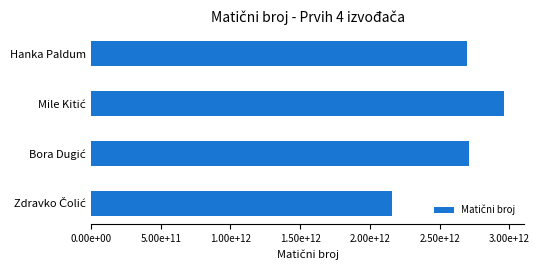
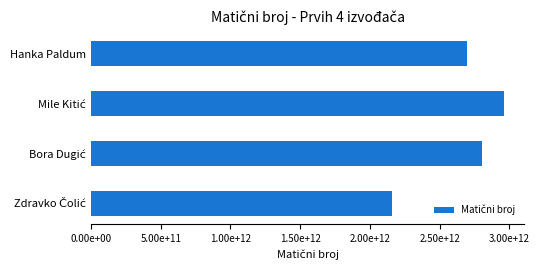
Bora Dugić: 2710000000000 -> 2810000000000
